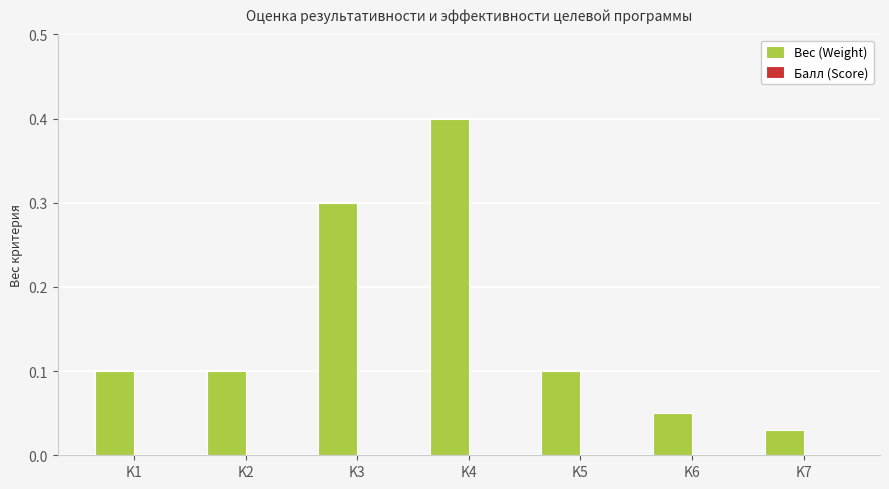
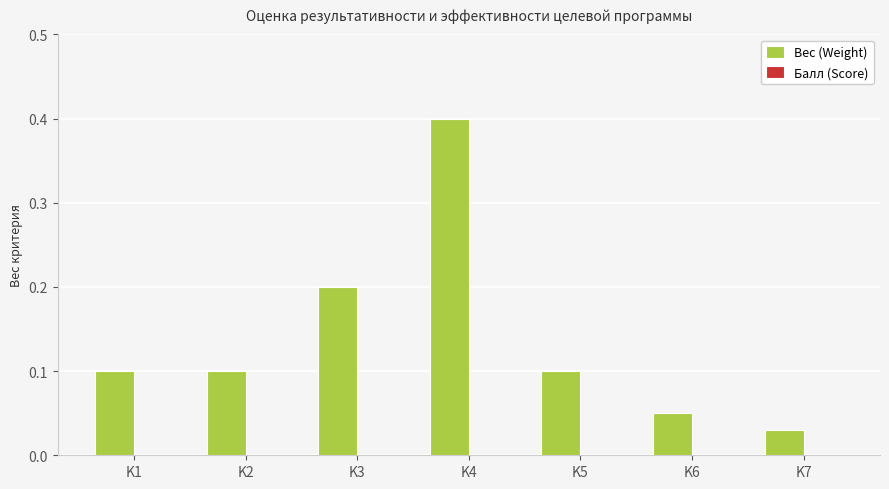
Вес (Weight), K3: 0.3 -> 0.2
